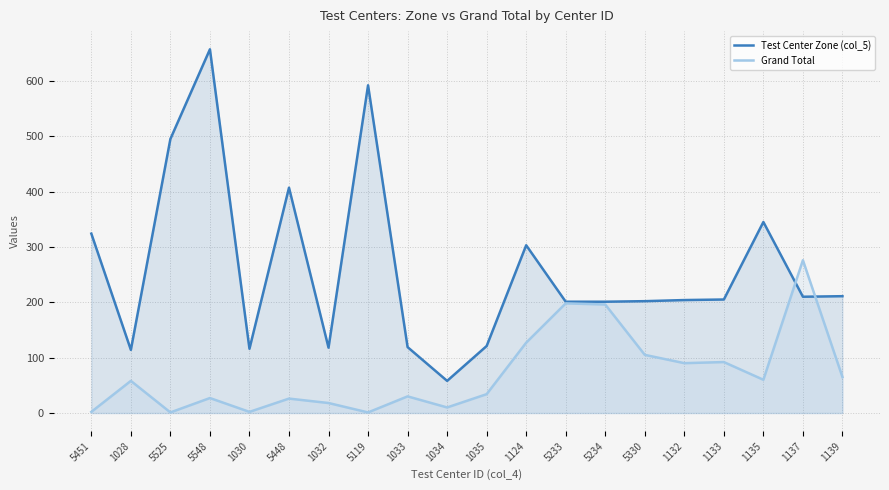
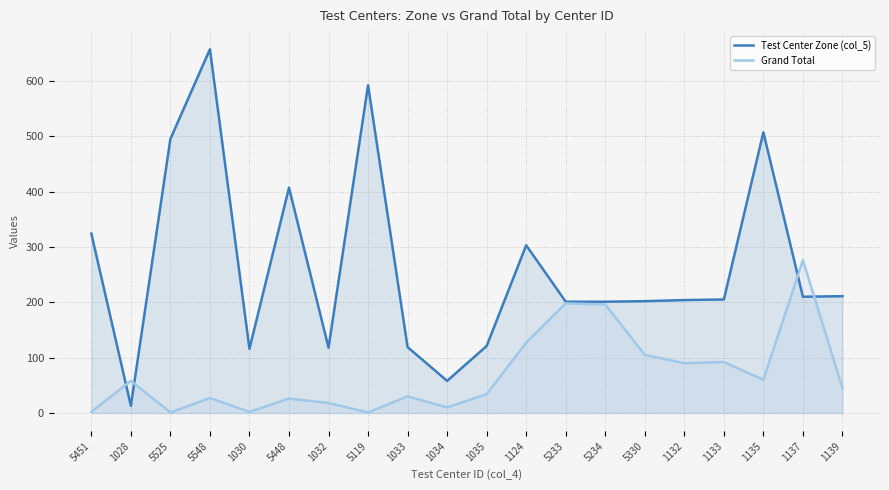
Test Center Zone (col_5), 1028: 110 -> 10
Test Center Zone (col_5), 1135: 350 -> 510
Grand Total, 1139: 70 -> 50
